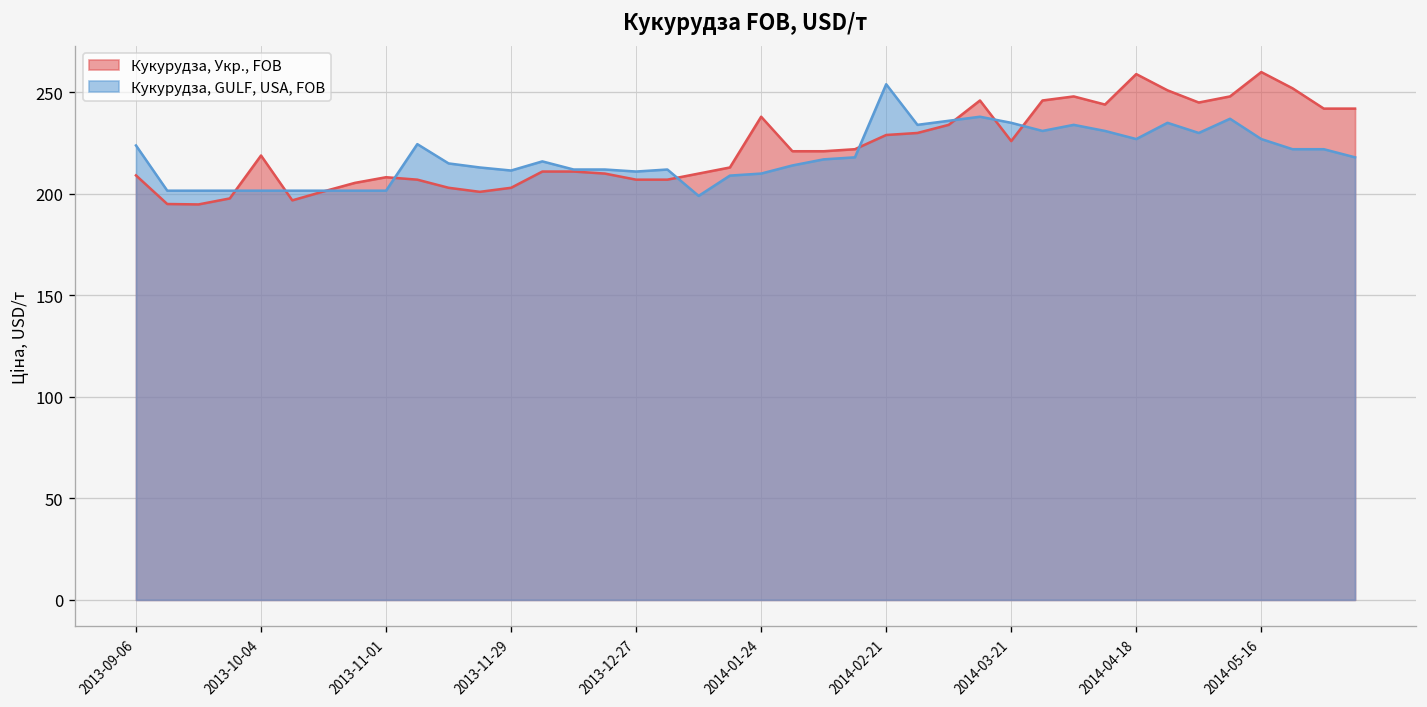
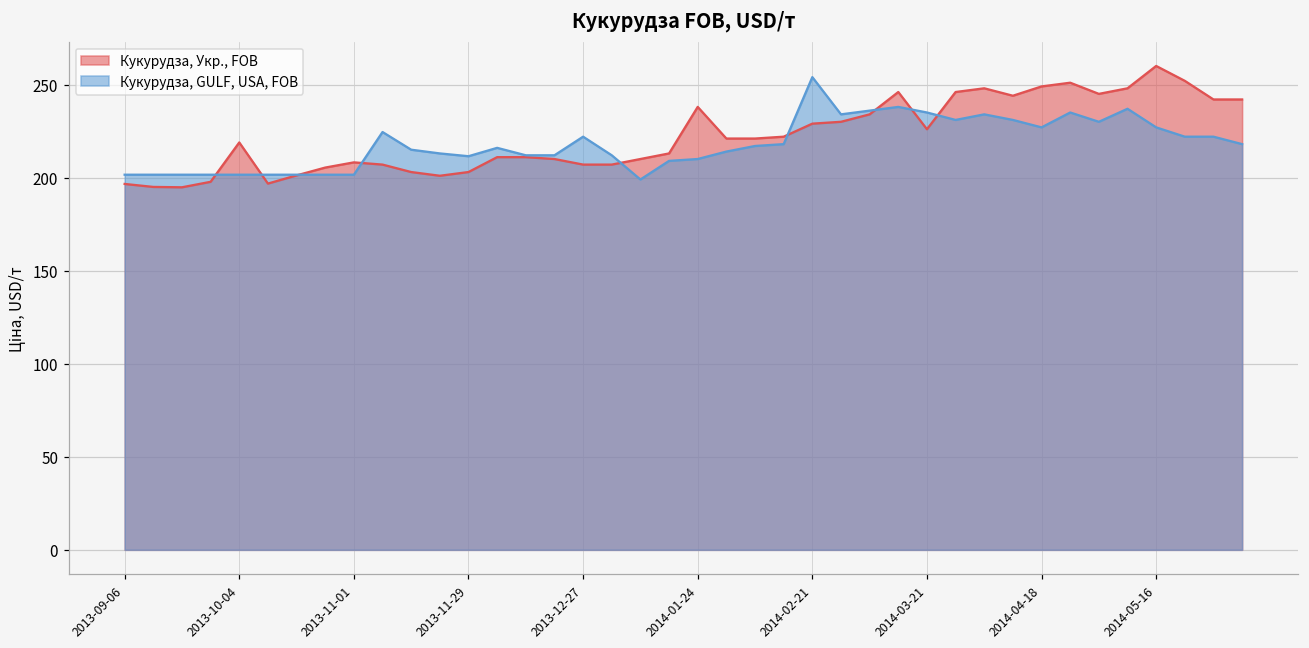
Кукурудза, Укр., FOB, 2013-09-06: 209 -> 197
Кукурудза, GULF, USA, FOB, 2013-09-06: 224 -> 202
Кукурудза, GULF, USA, FOB, 2013-12-27: 211 -> 222
Кукурудза, Укр., FOB, 2014-04-18: 259 -> 249
